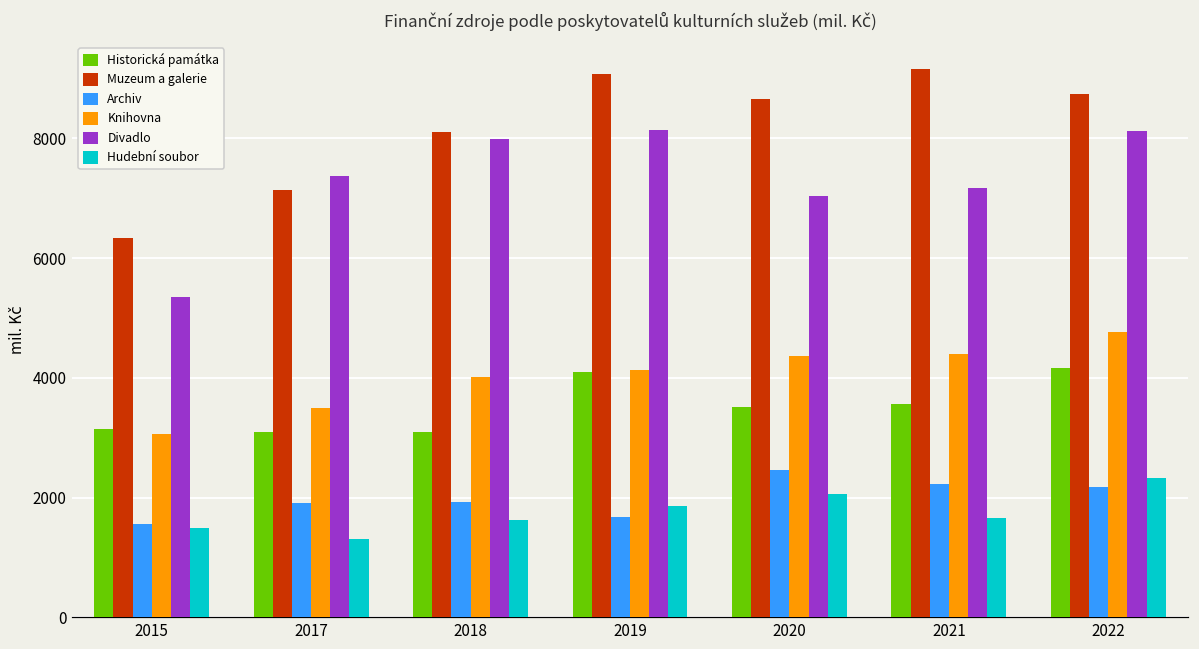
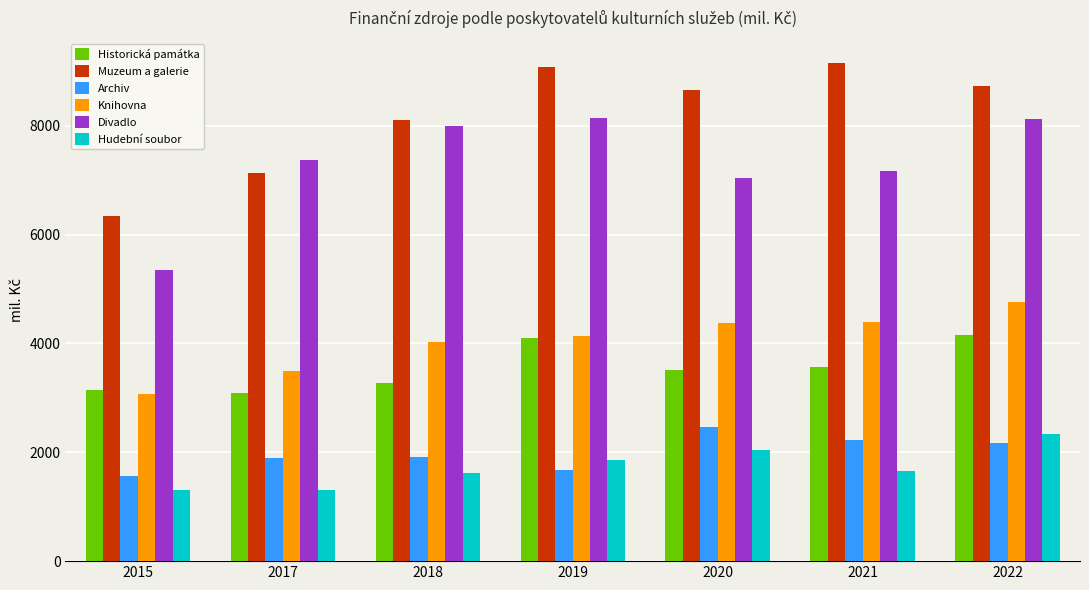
Hudební soubor, 2015: 1500 -> 1300
Historická památka, 2018: 3100 -> 3300
